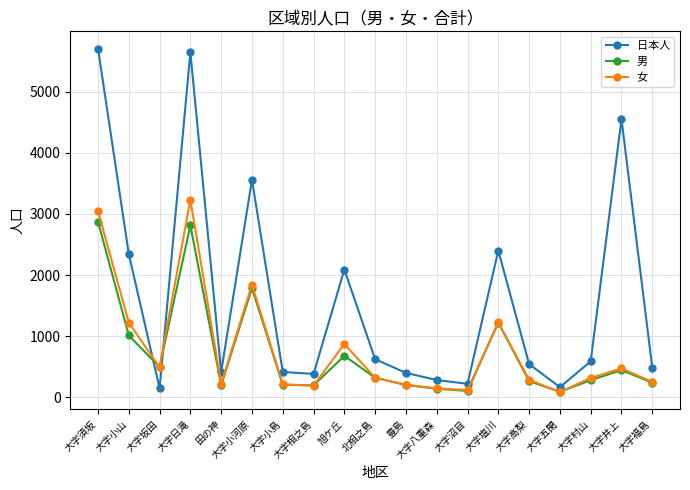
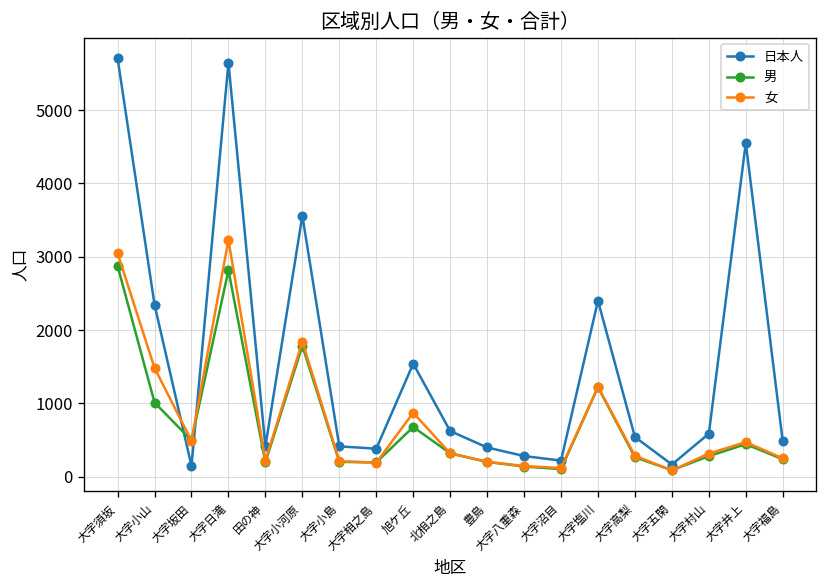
女, 大字小山: 1200 -> 1500
日本人, 旭ケ丘: 2100 -> 1500
